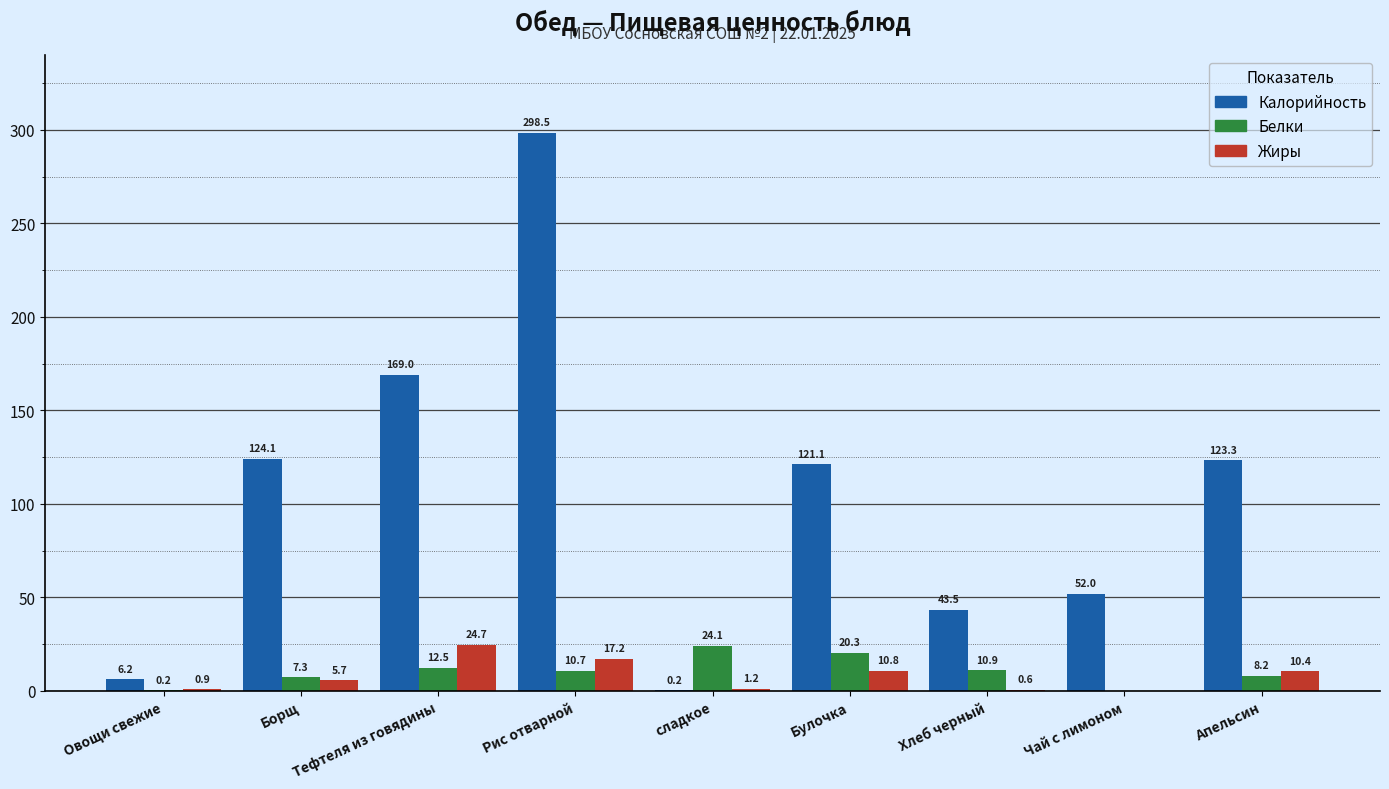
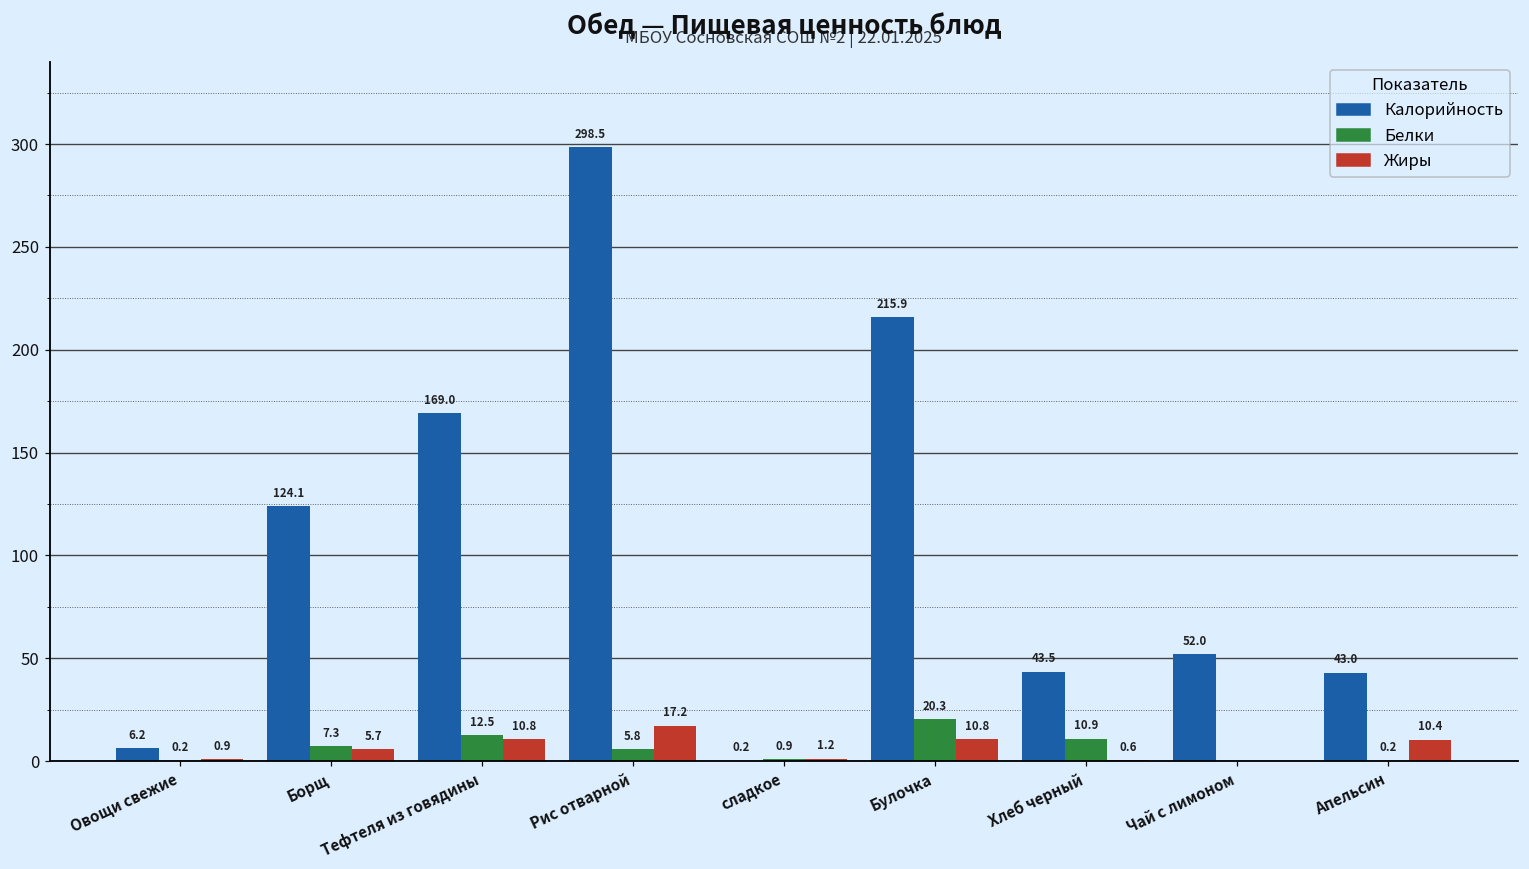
Жиры, Тефтеля из говядины: 24.7 -> 10.8
Белки, Рис отварной: 10.7 -> 5.8
Белки, сладкое: 24.1 -> 0.9
Калорийность, Булочка: 121.1 -> 215.9
Калорийность, Апельсин: 123.3 -> 43.0
Белки, Апельсин: 8.2 -> 0.2
